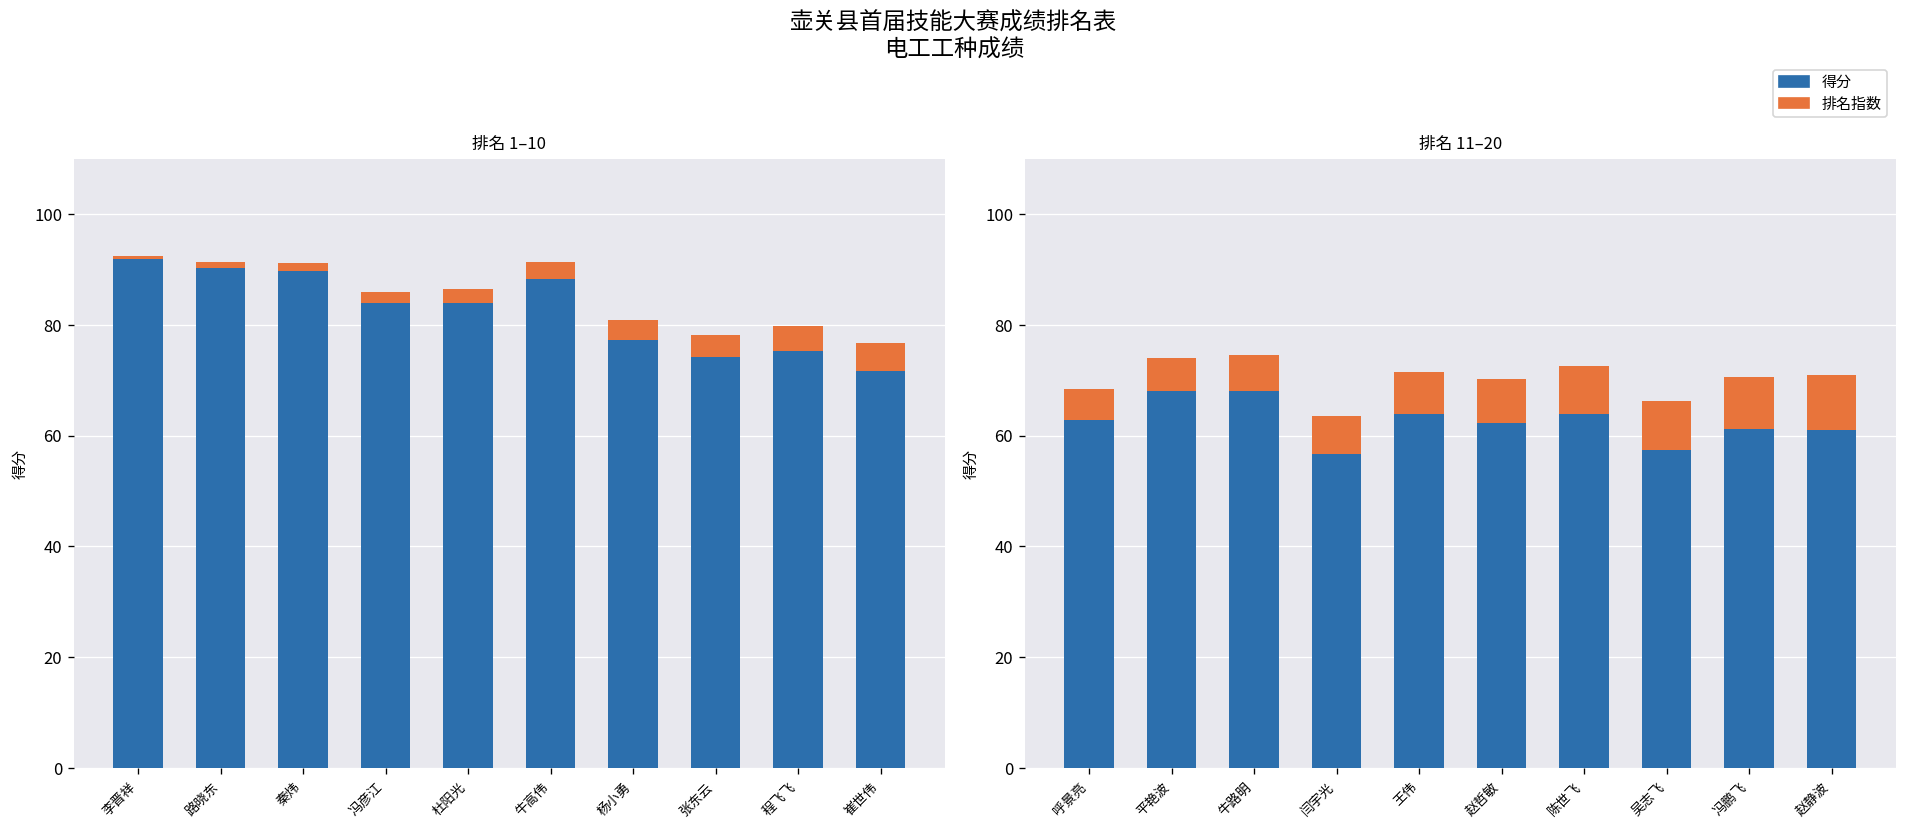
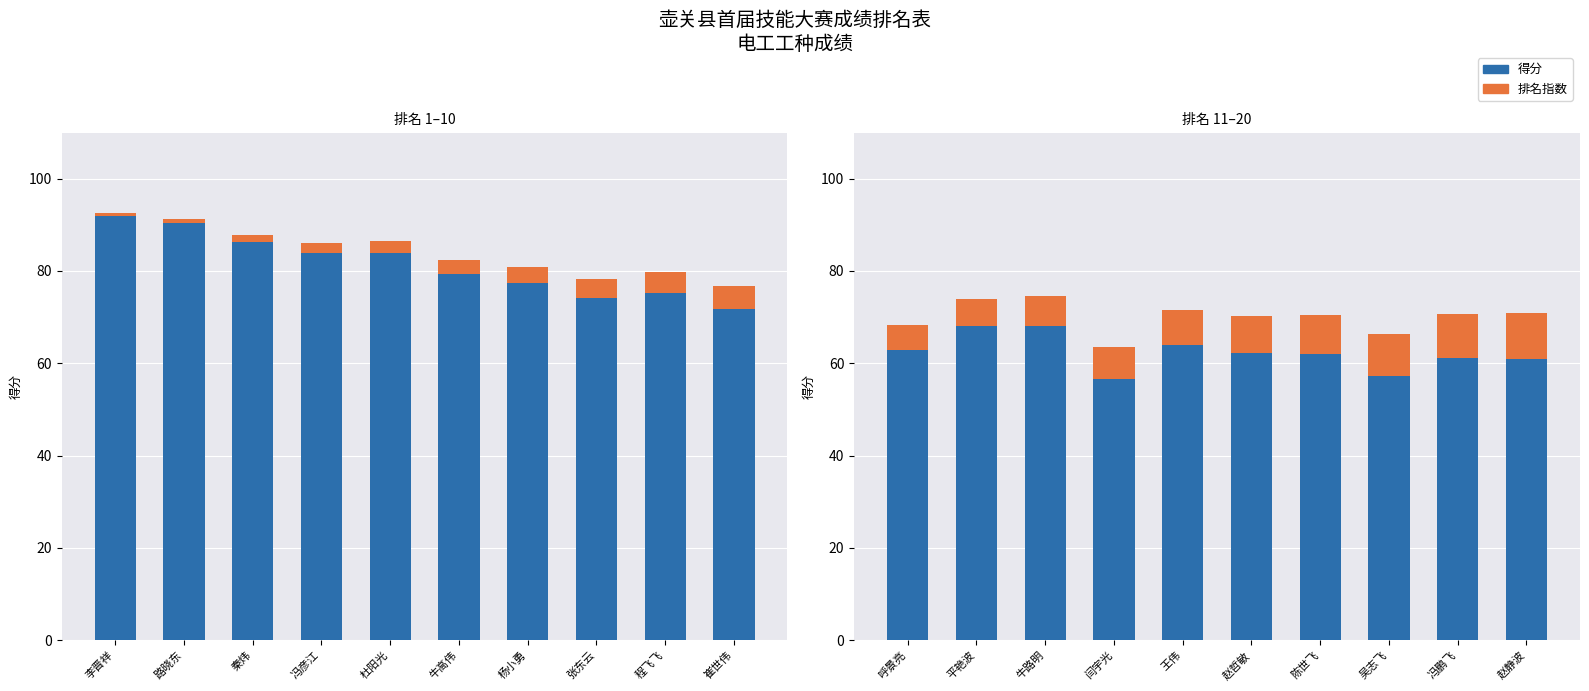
排名 1–10, 得分, 秦炜: 90 -> 86
排名 1–10, 得分, 牛高伟: 88 -> 79
排名 11–20, 得分, 陈世飞: 64 -> 62
